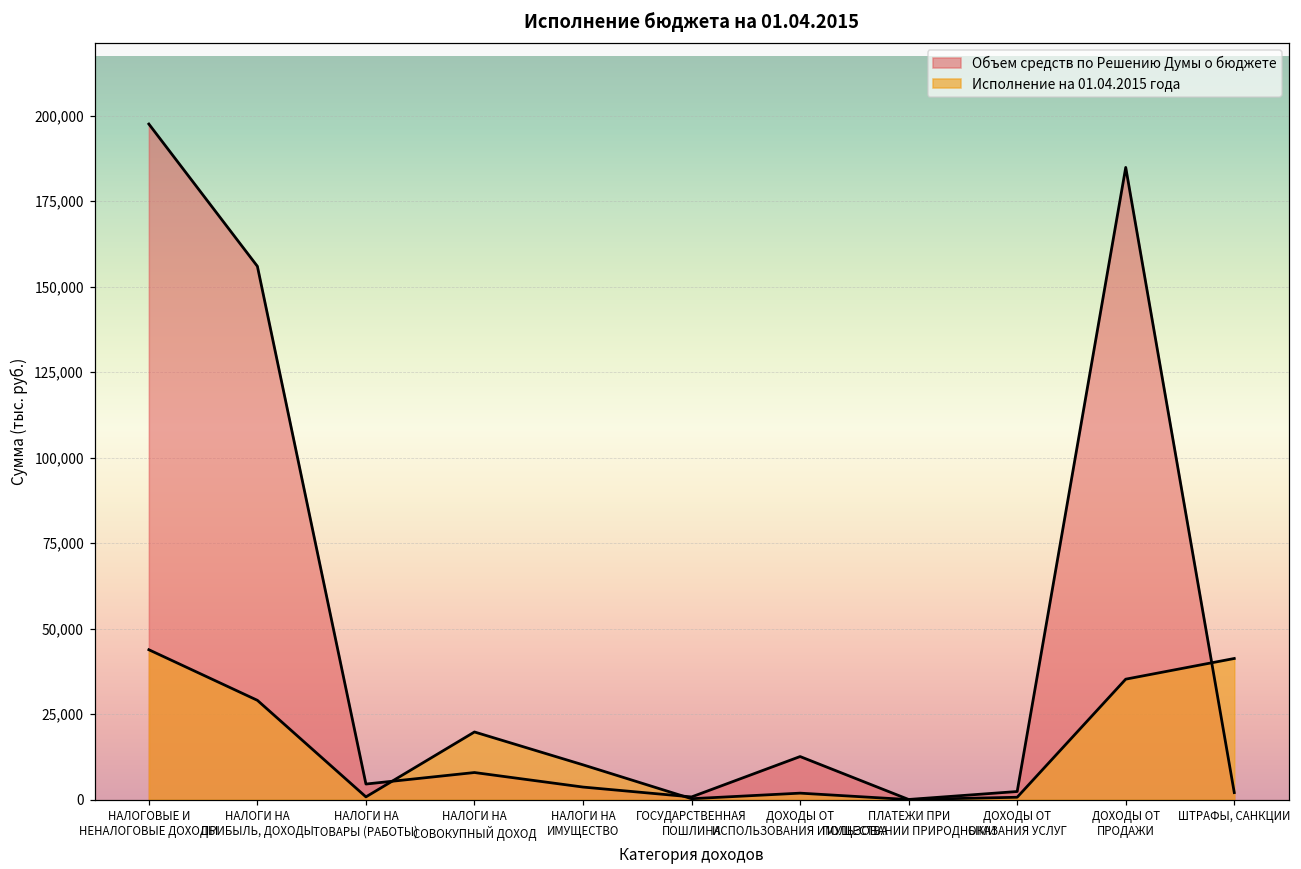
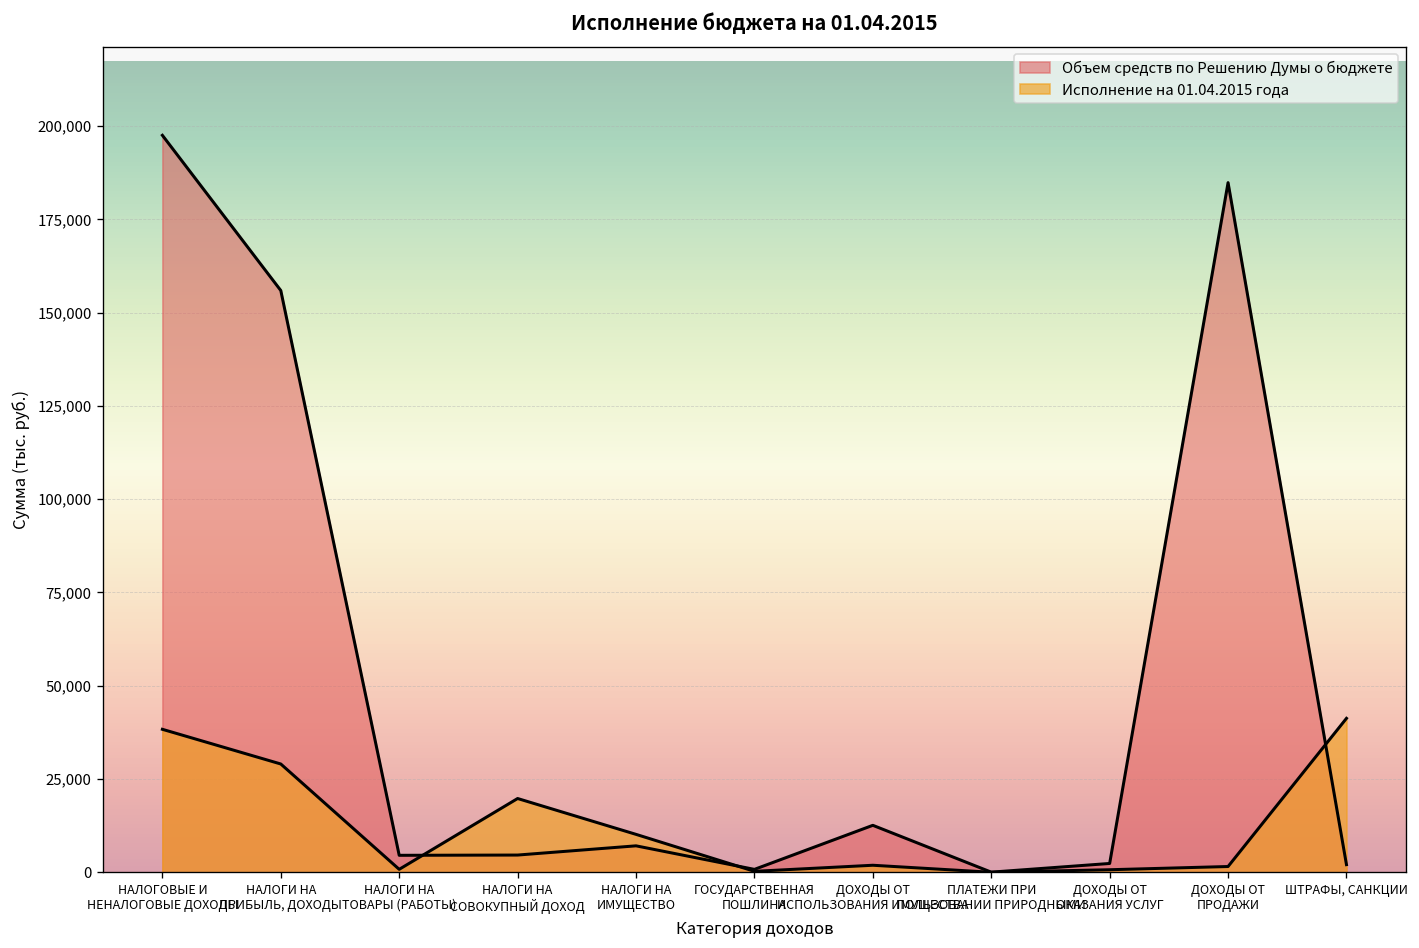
Исполнение на 01.04.2015 года, НАЛОГОВЫЕ И НЕНАЛОГОВЫЕ ДОХОДЫ: 44,000 -> 38,000
Объем средств по Решению Думы о бюджете, НАЛОГИ НА СОВОКУПНЫЙ ДОХОД: 8,000 -> 5,000
Объем средств по Решению Думы о бюджете, НАЛОГИ НА ИМУЩЕСТВО: 4,000 -> 7,000
Исполнение на 01.04.2015 года, ДОХОДЫ ОТ ПРОДАЖИ: 35,000 -> 2,000
